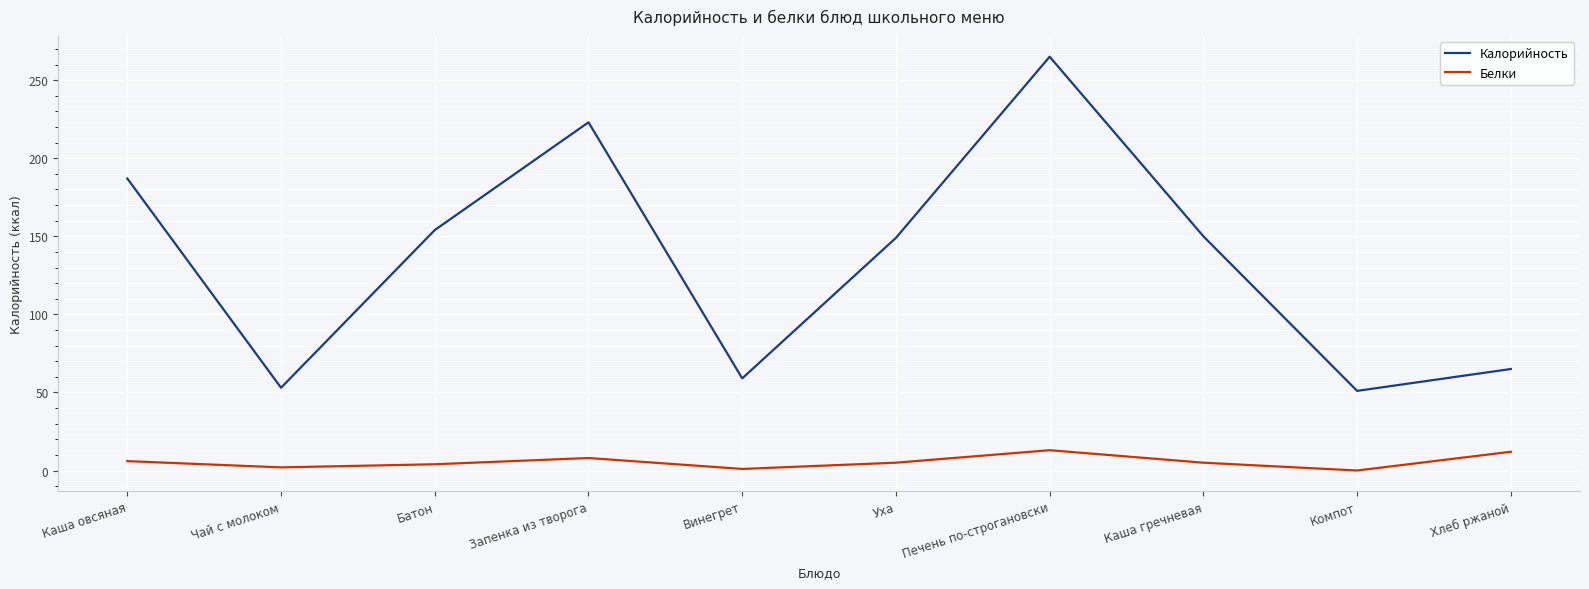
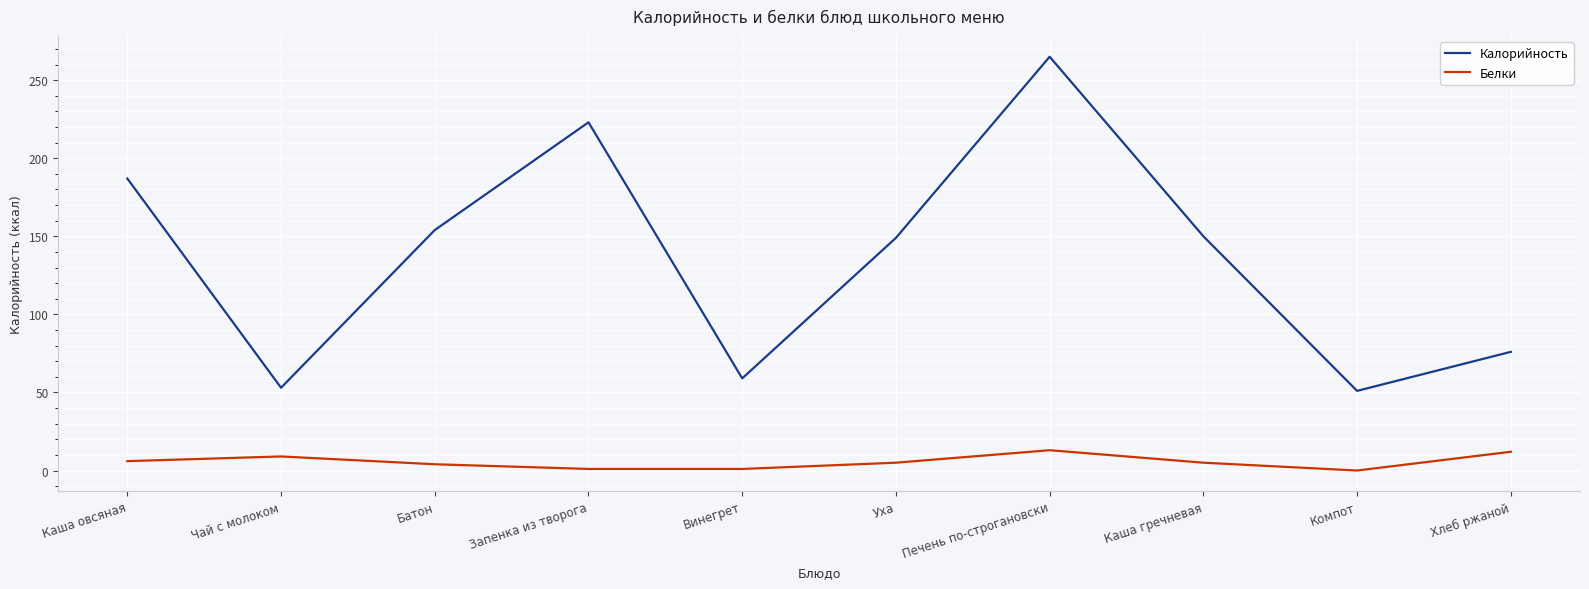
Белки, Чай с молоком: 2 -> 9
Белки, Запенка из творога: 8 -> 1
Калорийность, Хлеб ржаной: 65 -> 76
